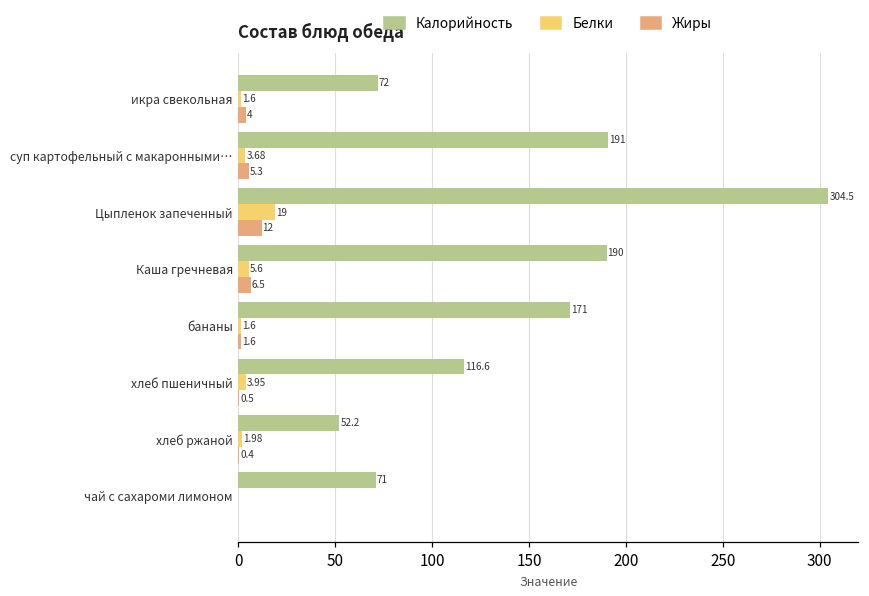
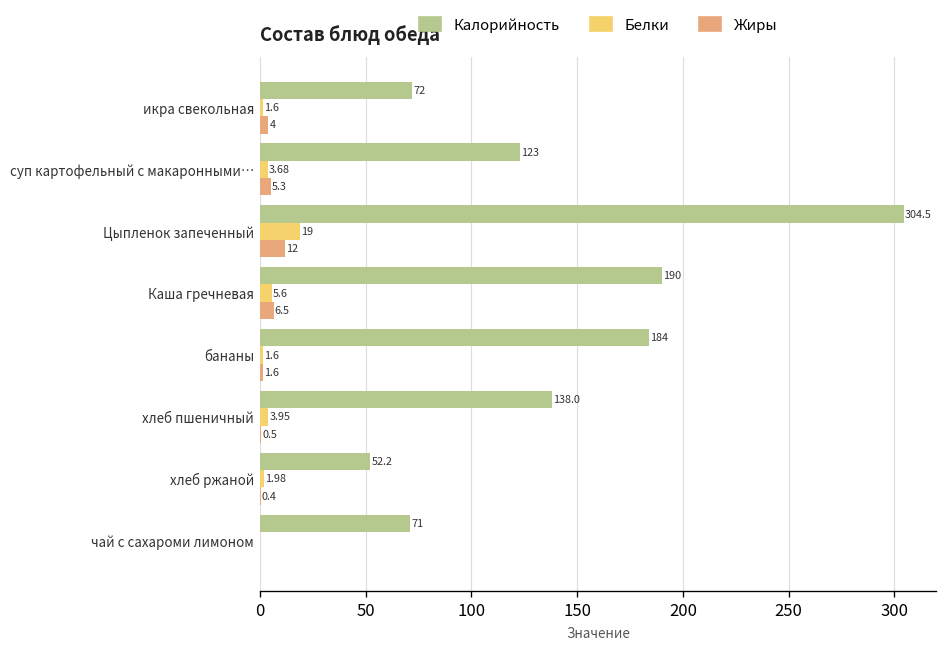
Калорийность, суп картофельный с макаронными…: 191 -> 123
Калорийность, бананы: 171 -> 184
Калорийность, хлеб пшеничный: 116.6 -> 138.0
